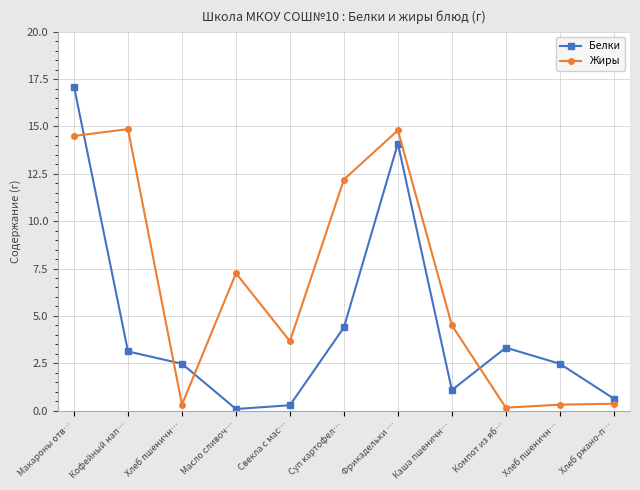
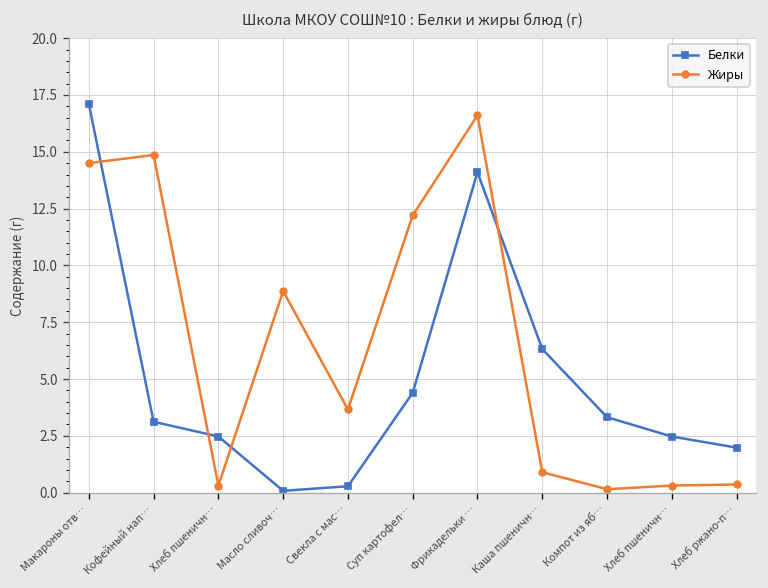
Жиры, Масло сливоч…: 7.3 -> 8.9
Жиры, Фрикадельки …: 14.8 -> 16.6
Белки, Каша пшеничн…: 1.1 -> 6.3
Жиры, Каша пшеничн…: 4.5 -> 0.9
Белки, Хлеб ржано-п…: 0.6 -> 2.0
